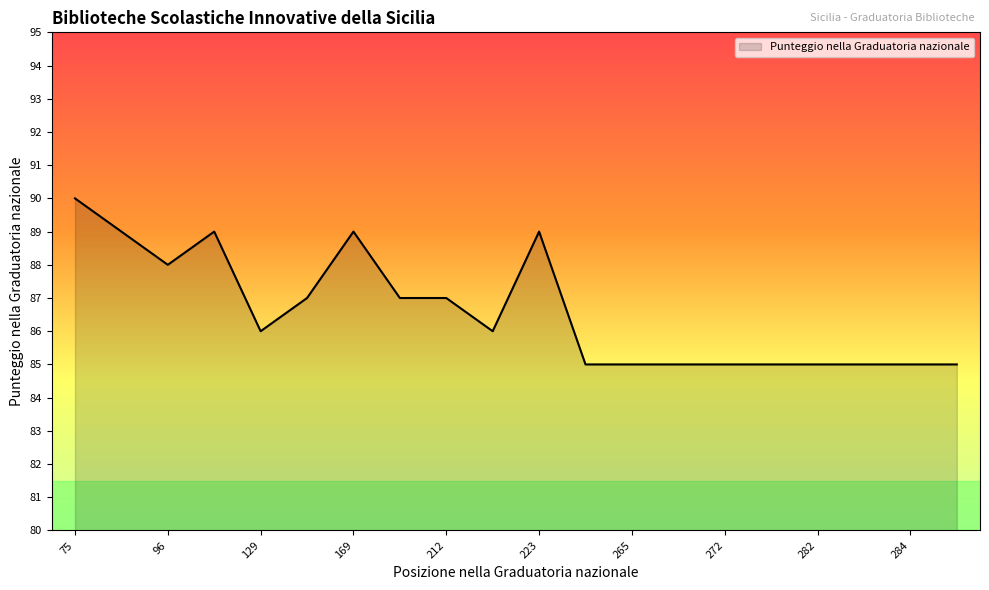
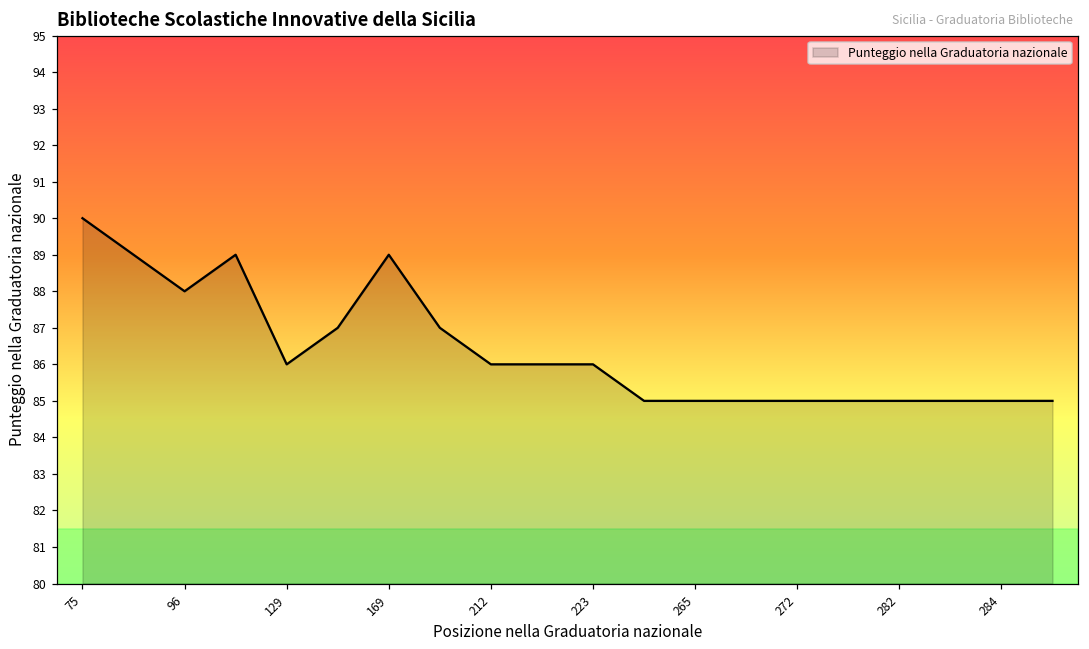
212: 87 -> 86
223: 89 -> 86
